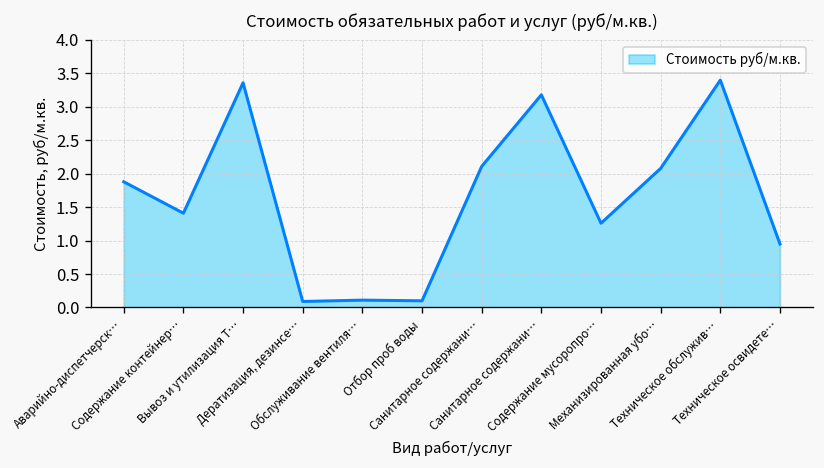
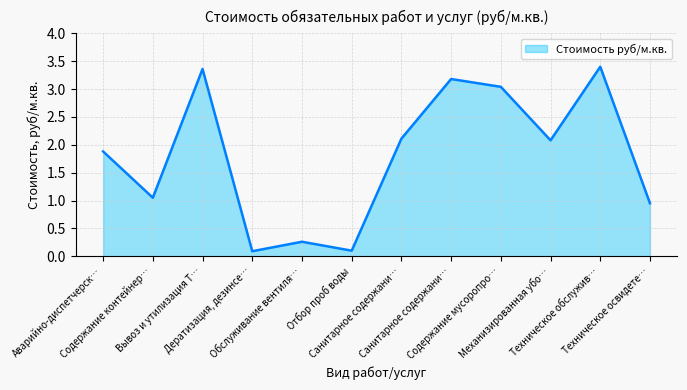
Содержание контейнер…: 1.4 -> 1.1
Обслуживание вентиля…: 0.1 -> 0.3
Содержание мусоропро…: 1.3 -> 3.0
